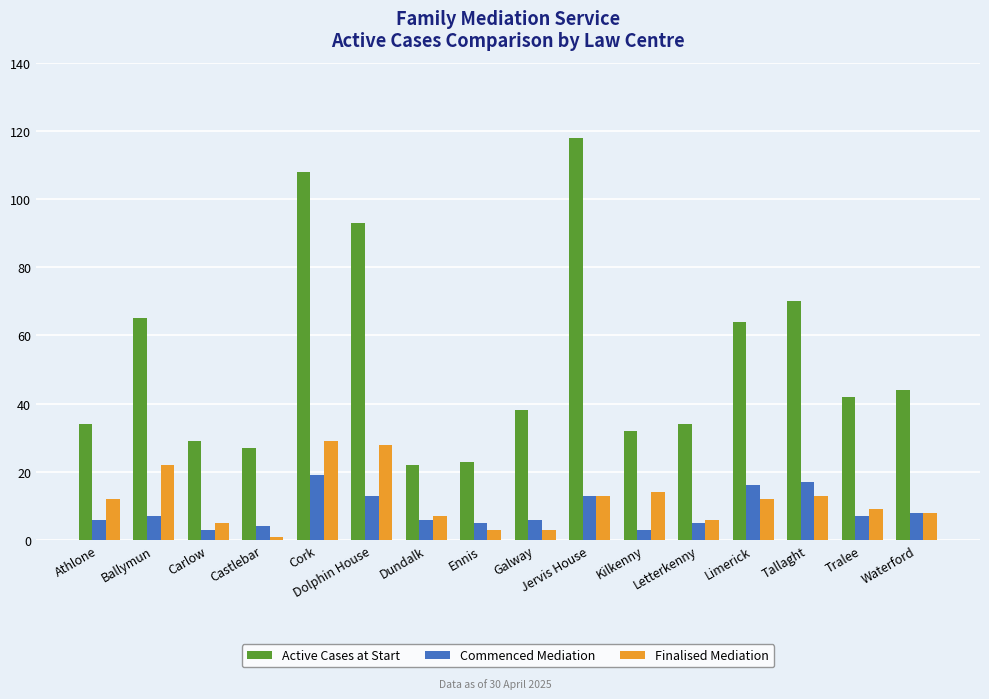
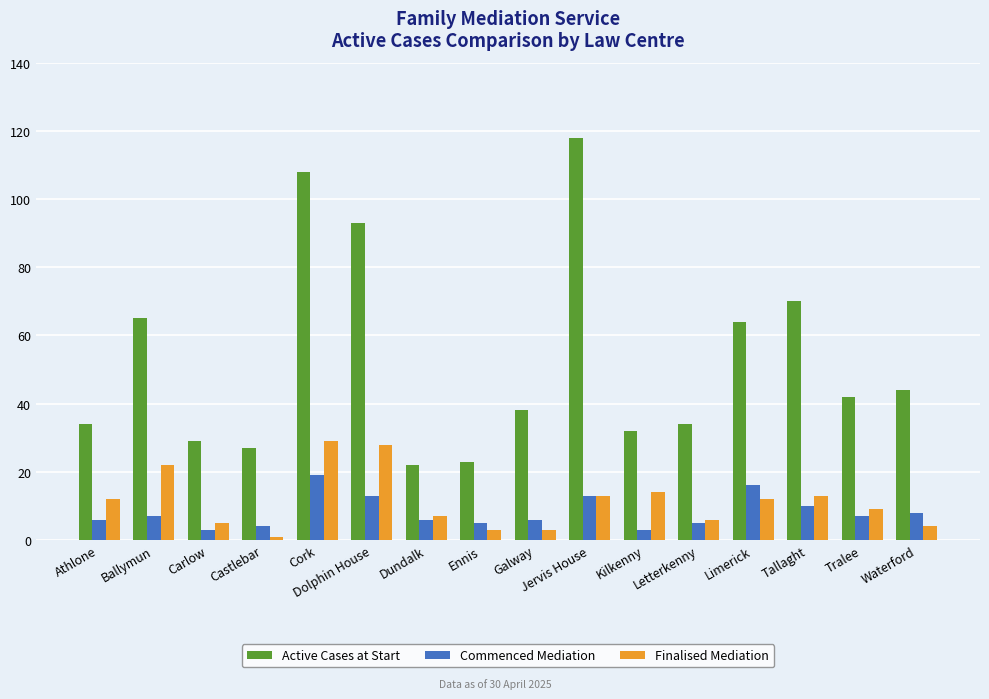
Commenced Mediation, Tallaght: 17 -> 10
Finalised Mediation, Waterford: 8 -> 4
